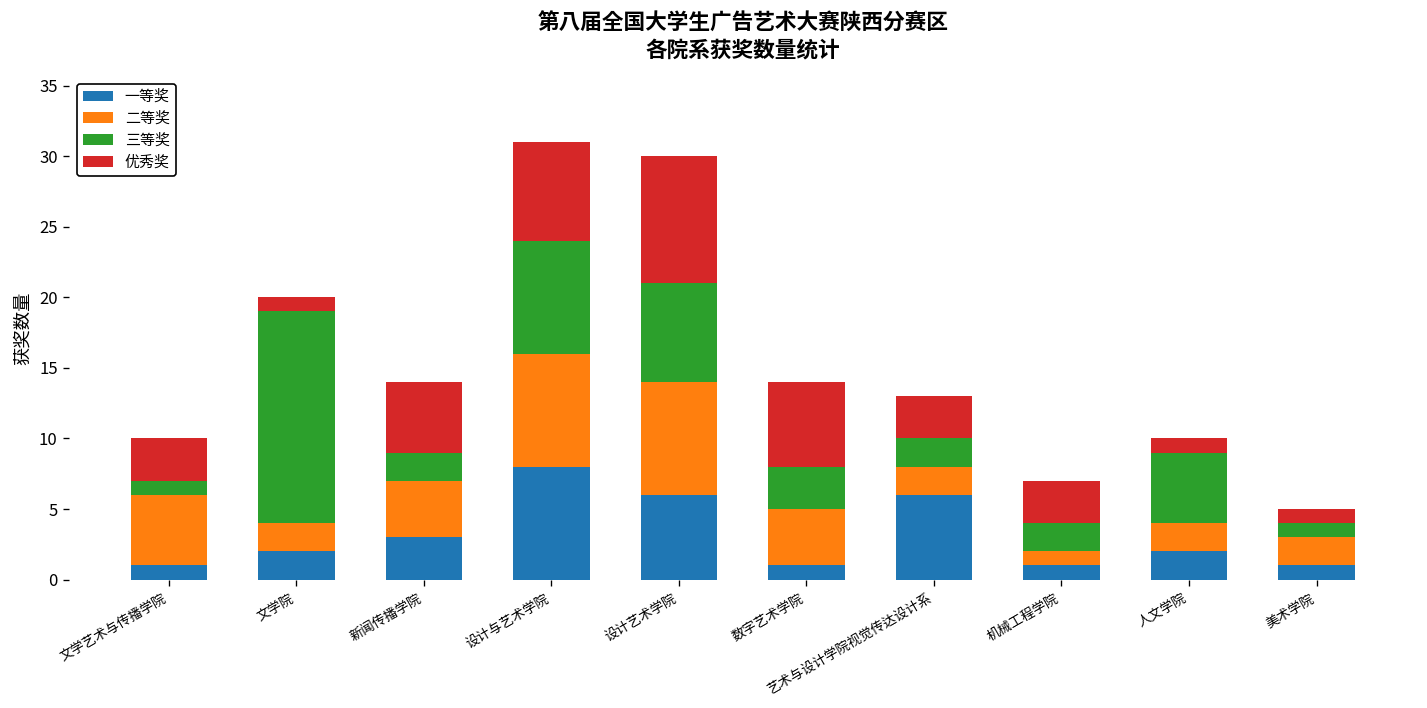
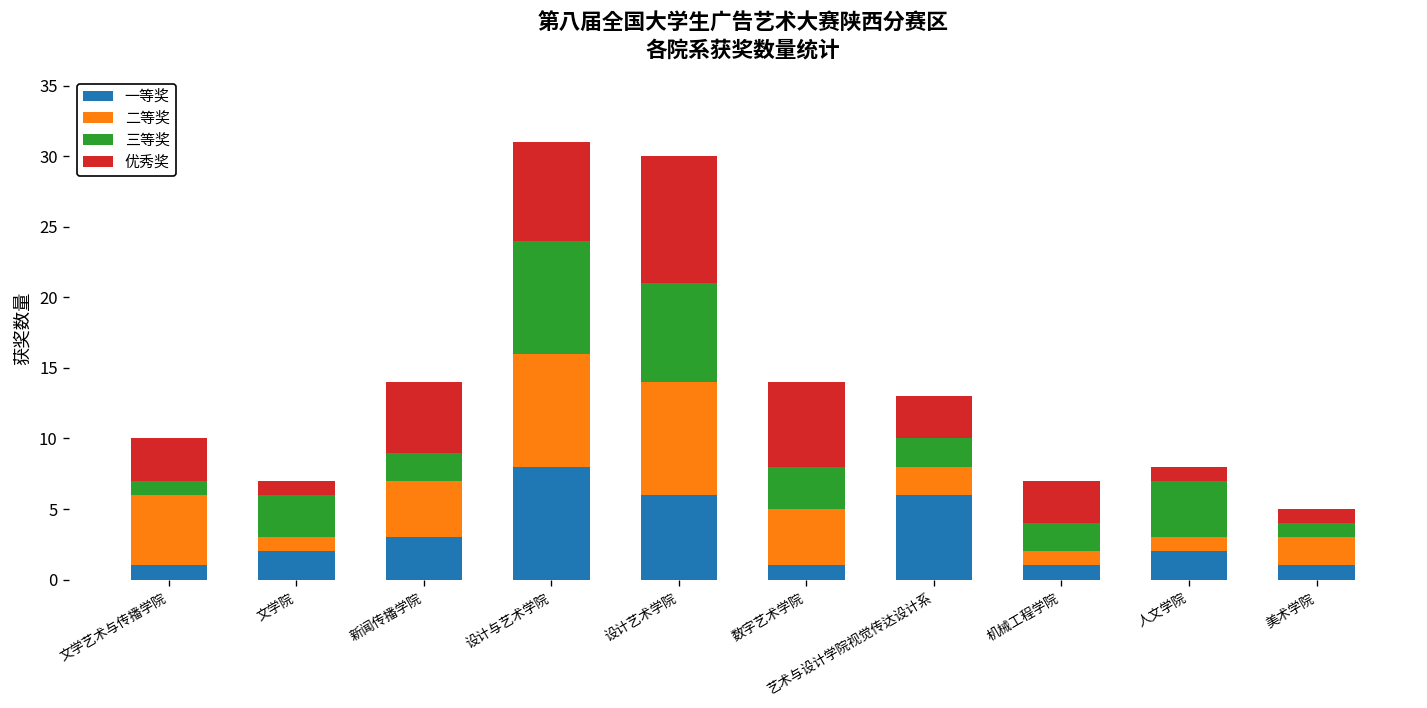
二等奖, 文学院: 2 -> 1
三等奖, 文学院: 15 -> 3
二等奖, 人文学院: 2 -> 1
三等奖, 人文学院: 5 -> 4
